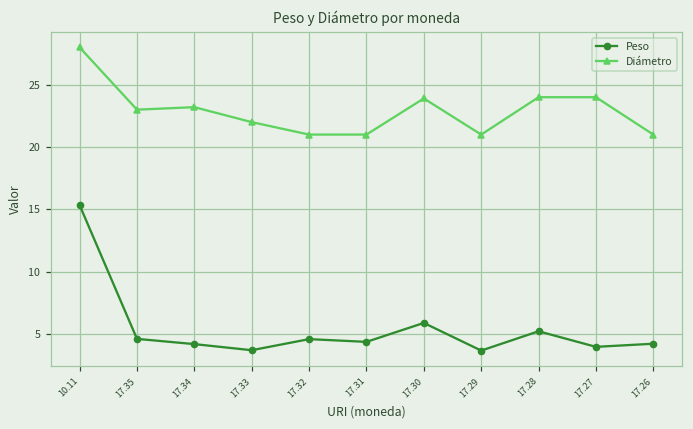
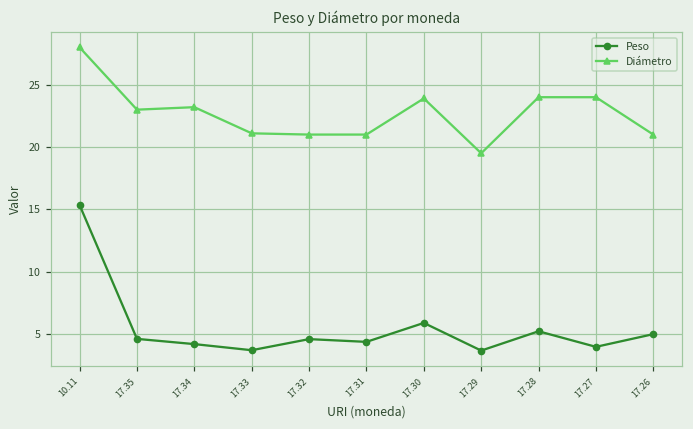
Diámetro, 17.33: 22.0 -> 21.1
Diámetro, 17.29: 21.0 -> 19.5
Peso, 17.26: 4.2 -> 5.0
